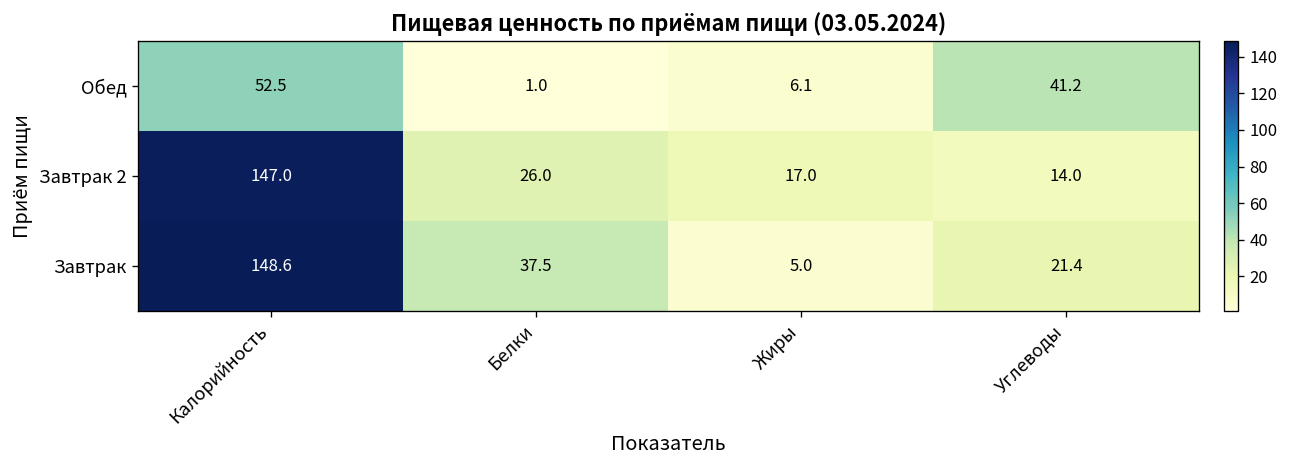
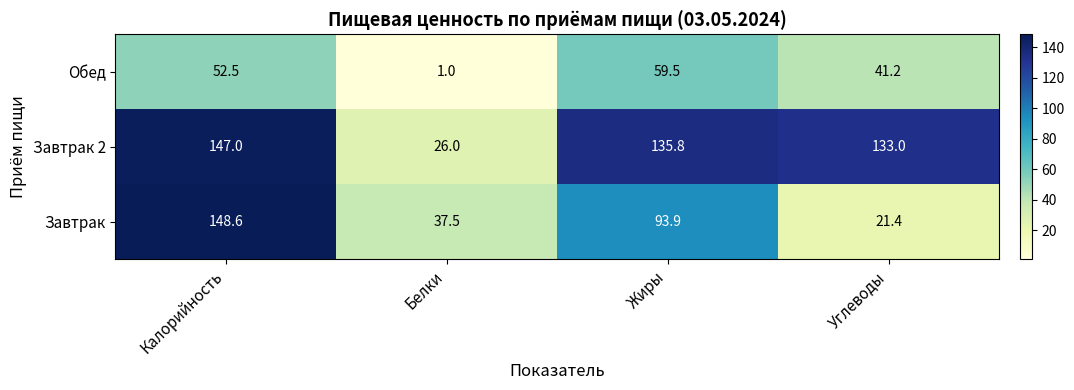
Обед, Жиры: 6.1 -> 59.5
Завтрак 2, Жиры: 17.0 -> 135.8
Завтрак 2, Углеводы: 14.0 -> 133.0
Завтрак, Жиры: 5.0 -> 93.9
